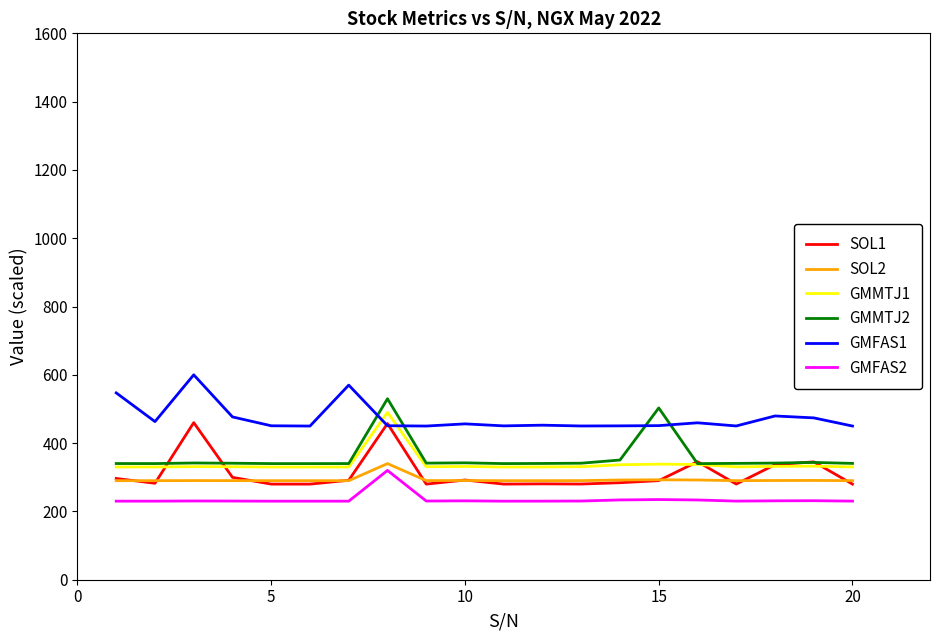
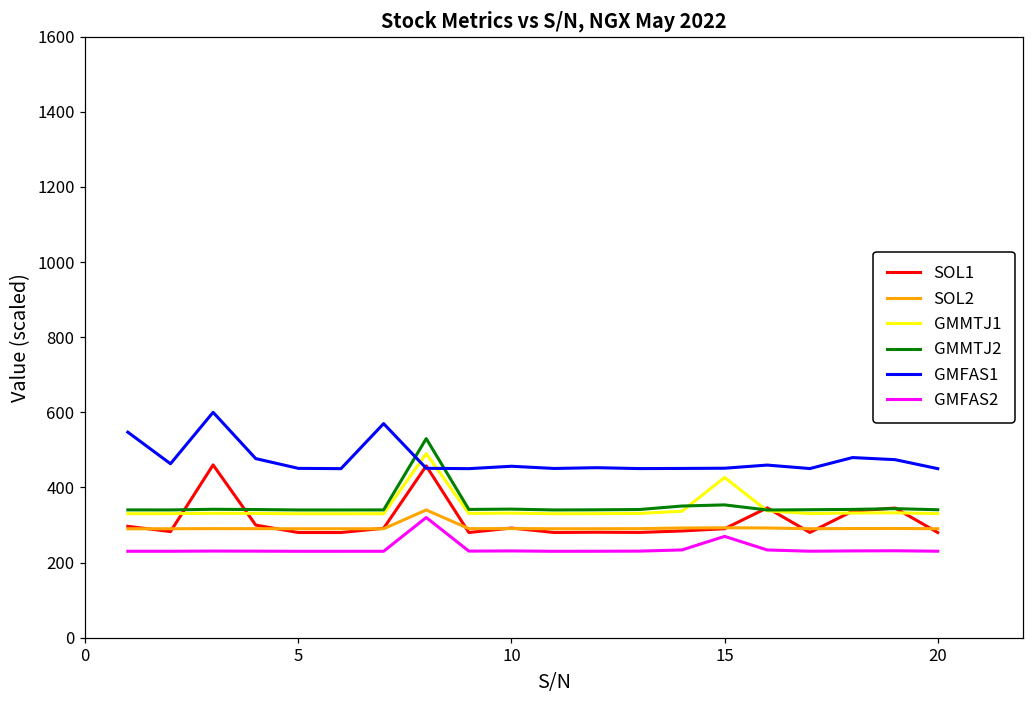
GMMTJ1, 15: 340 -> 430
GMMTJ2, 15: 500 -> 350
GMFAS2, 15: 230 -> 270
